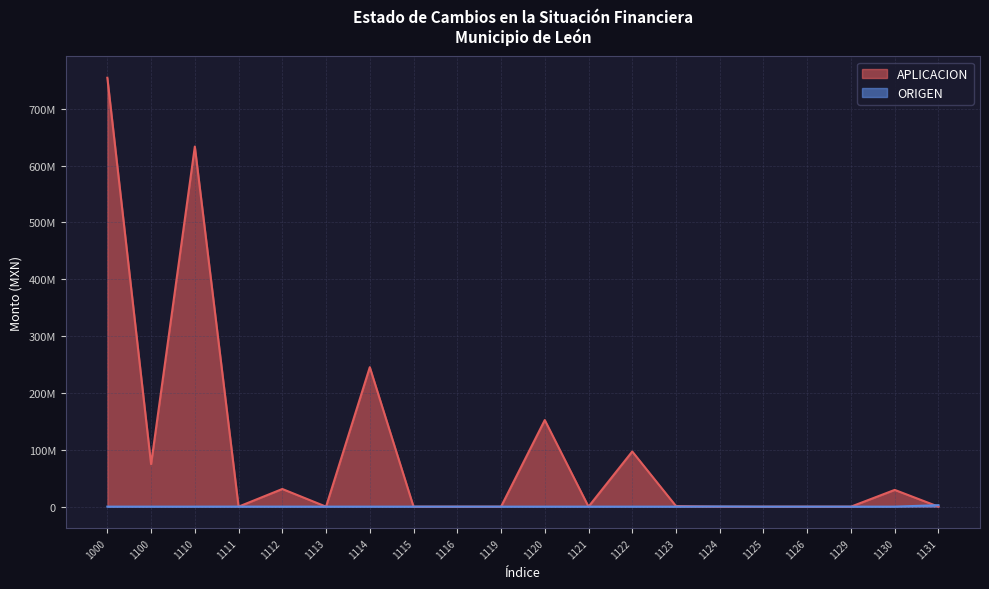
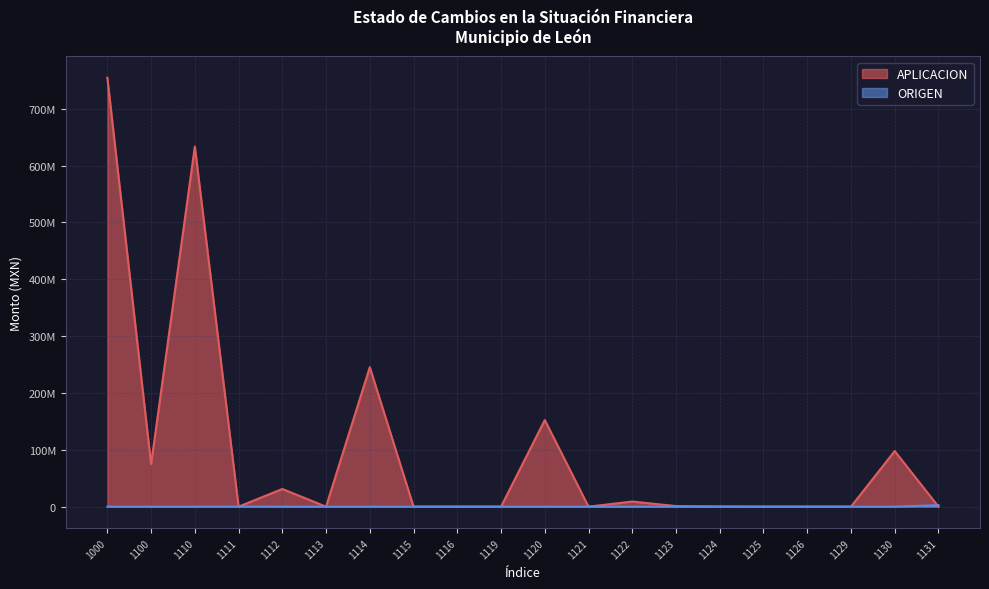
APLICACION, 1122: 100000000 -> 10000000
APLICACION, 1130: 30000000 -> 100000000
